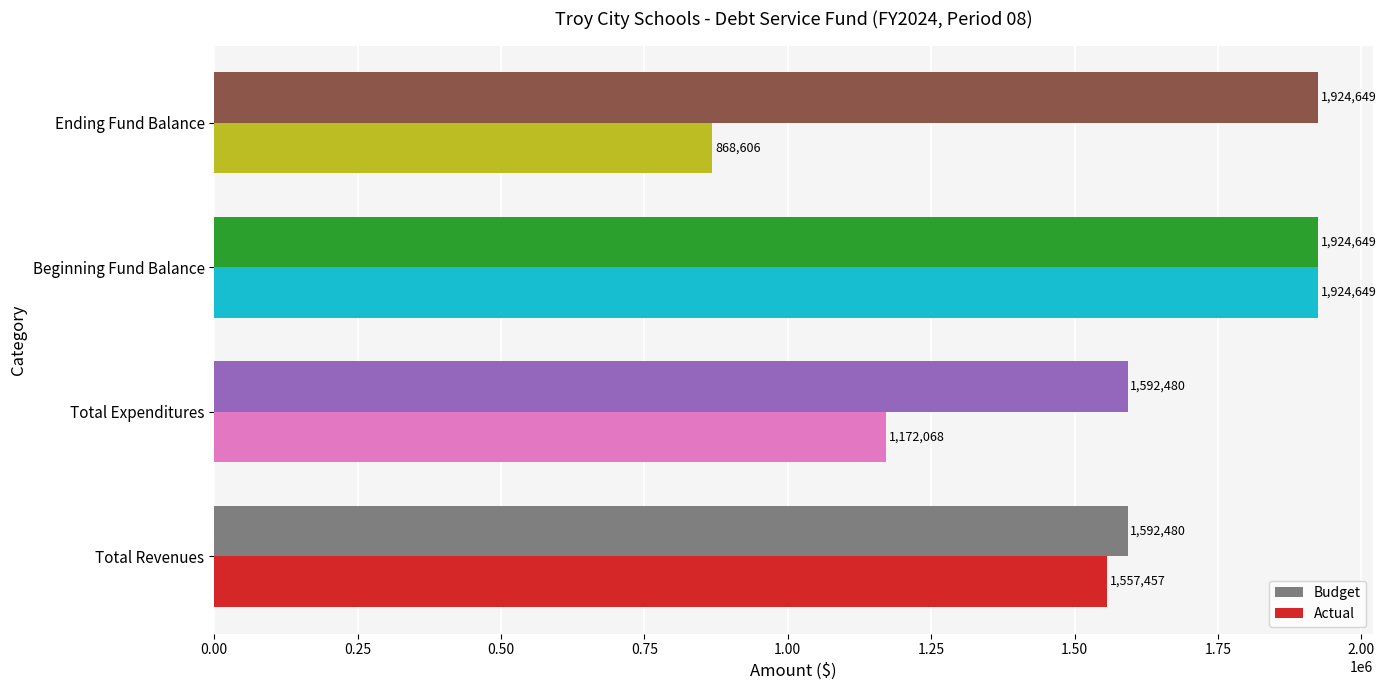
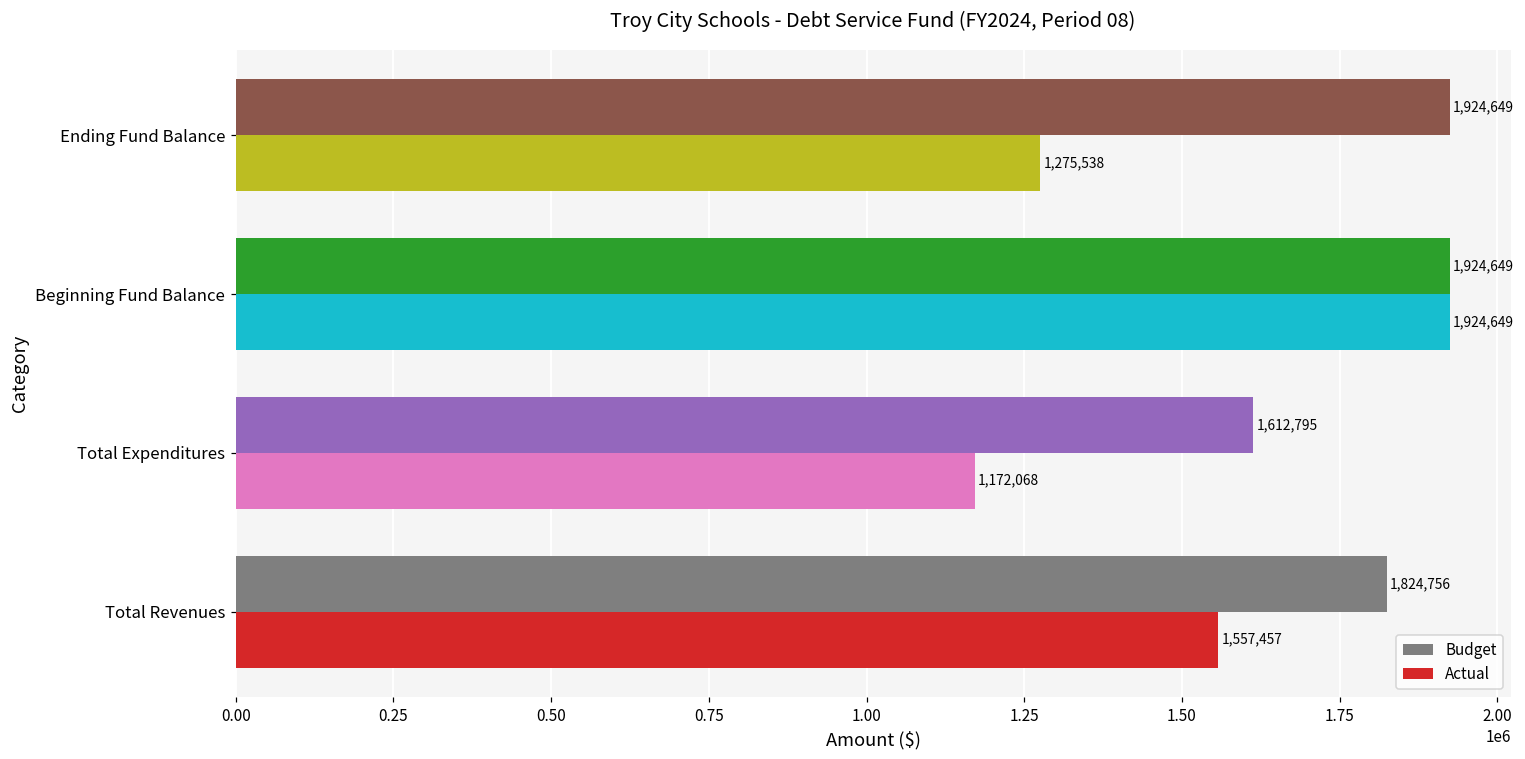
Actual, Ending Fund Balance: 868,606 -> 1,275,538
Budget, Total Expenditures: 1,592,480 -> 1,612,795
Budget, Total Revenues: 1,592,480 -> 1,824,756
